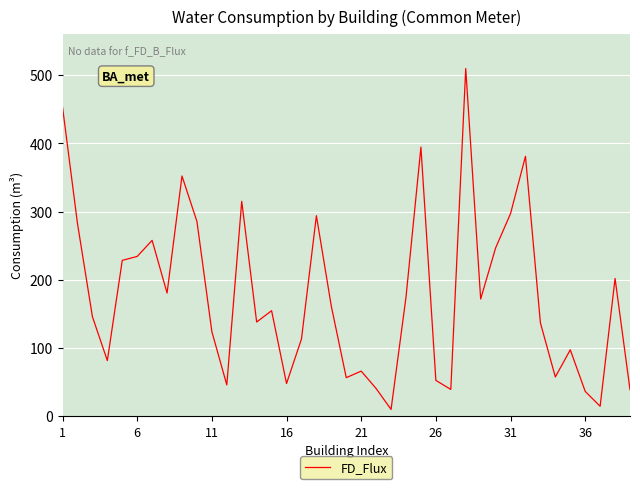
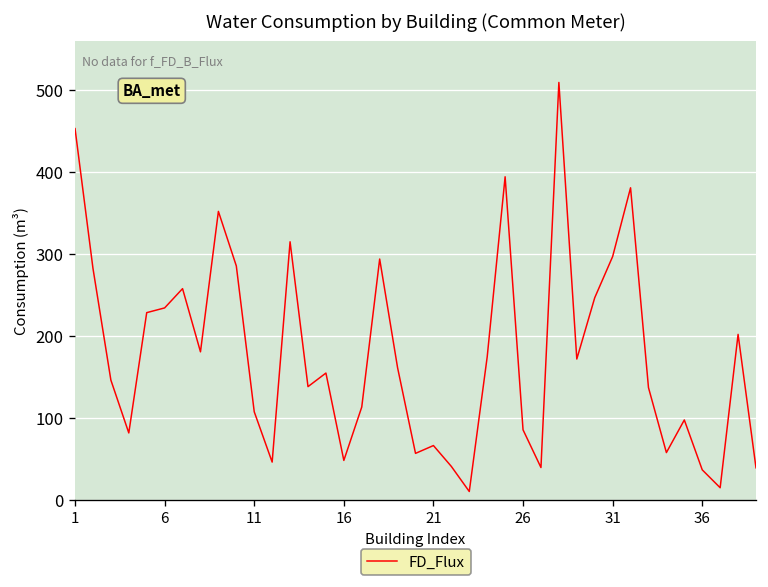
11: 120 -> 110
26: 50 -> 90
